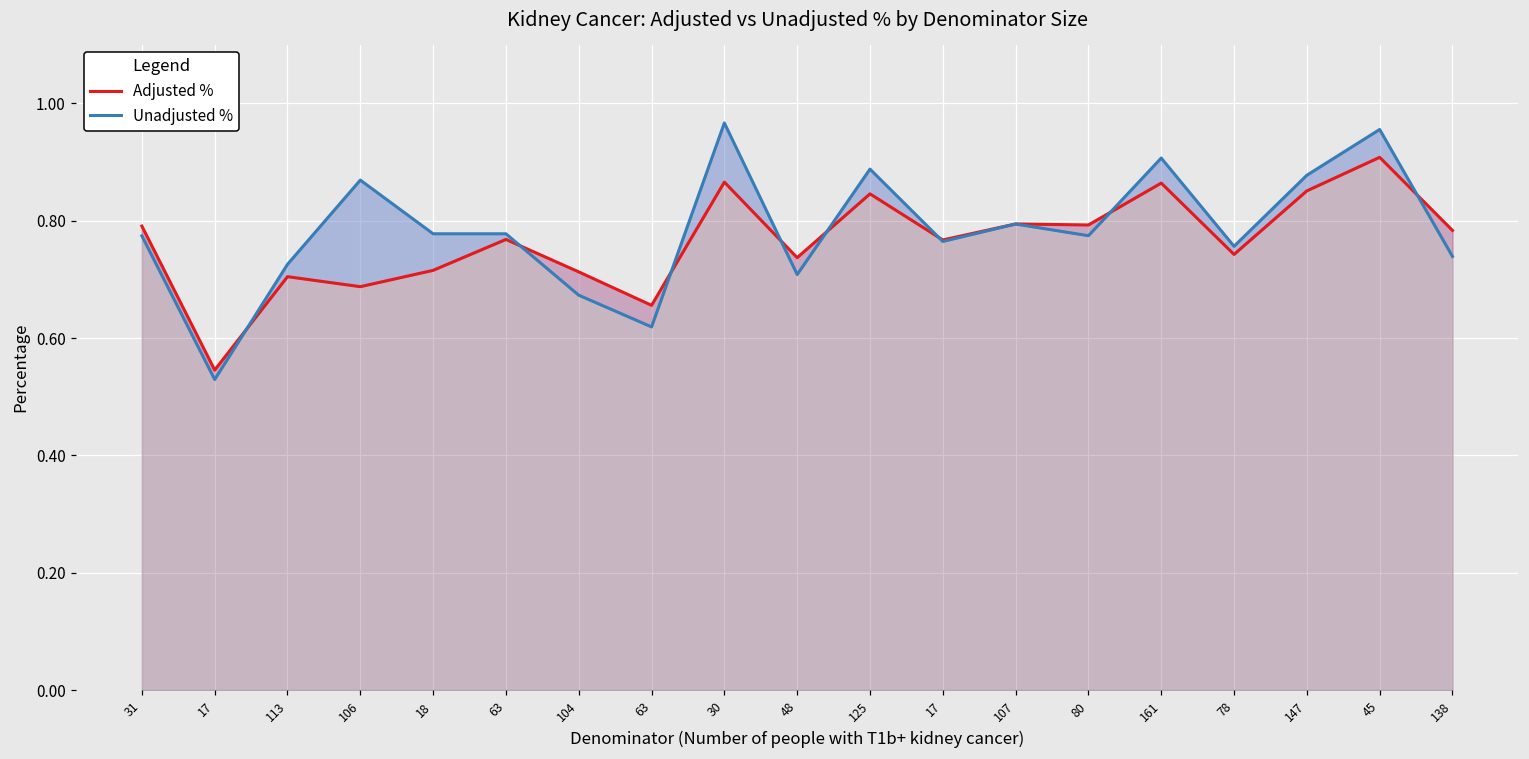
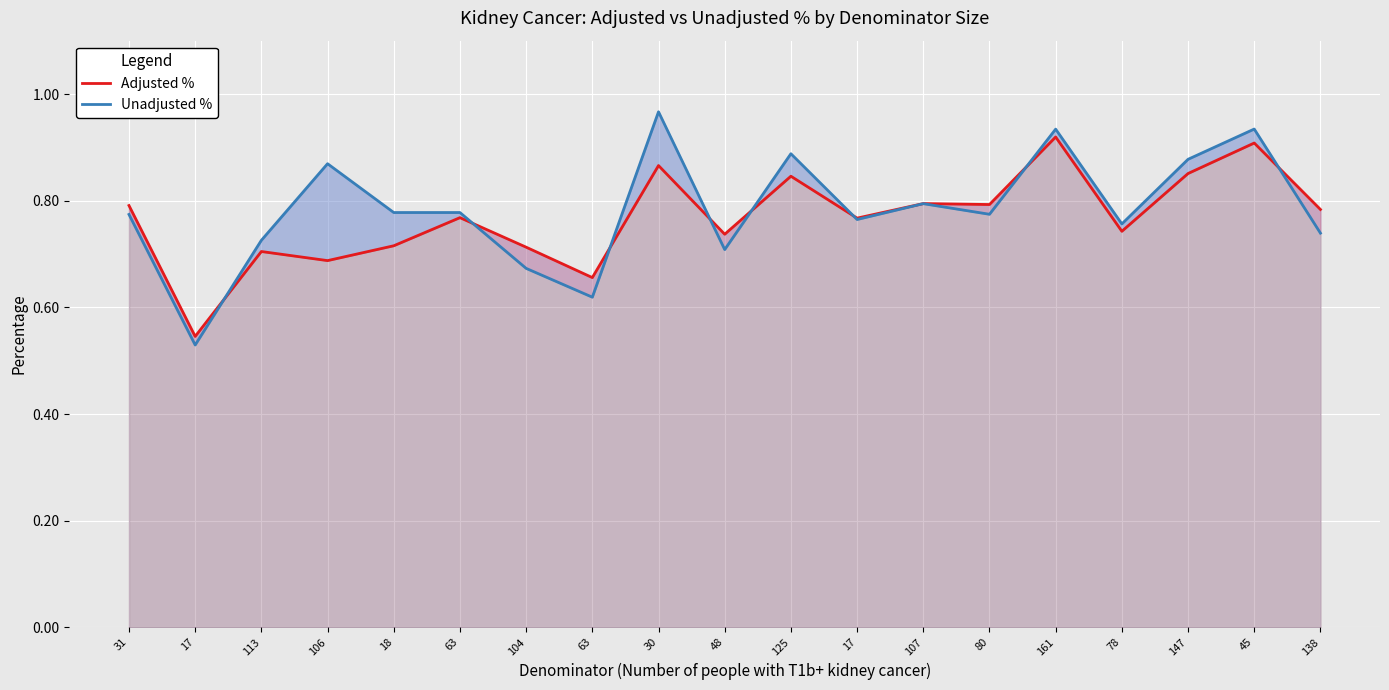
Adjusted %, 161: 0.86 -> 0.92
Unadjusted %, 161: 0.91 -> 0.93
Unadjusted %, 45: 0.96 -> 0.93
